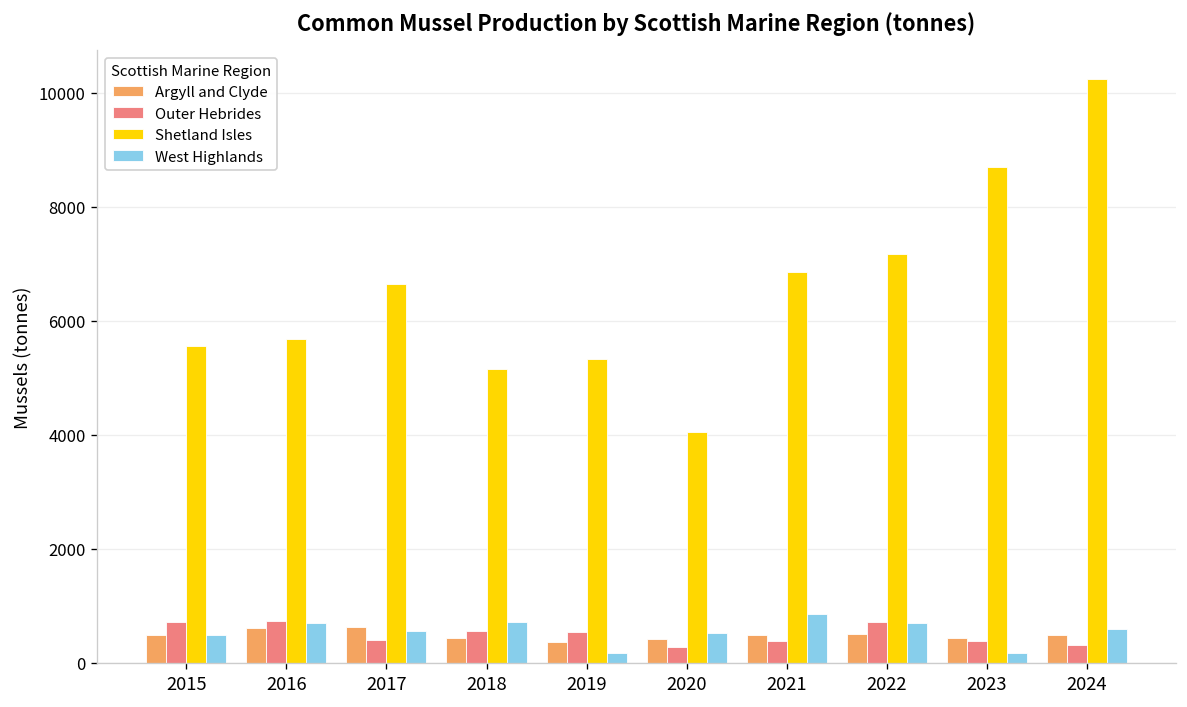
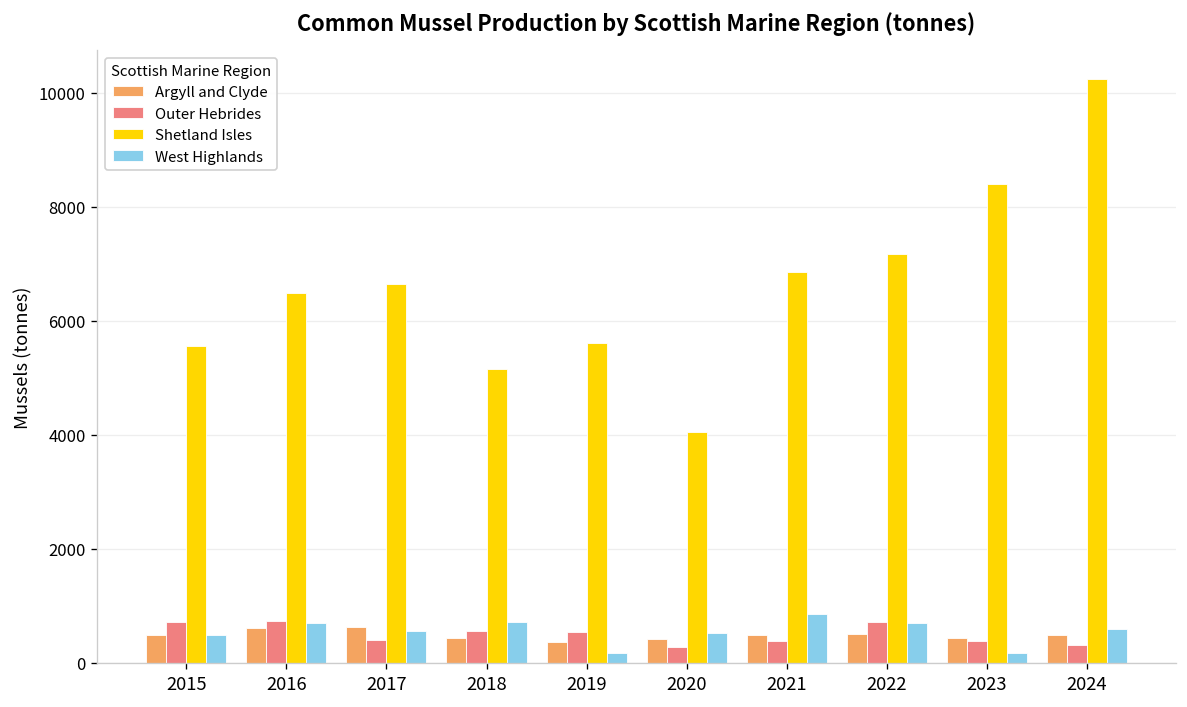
Shetland Isles, 2016: 5700 -> 6500
Shetland Isles, 2019: 5300 -> 5600
Shetland Isles, 2023: 8700 -> 8400
